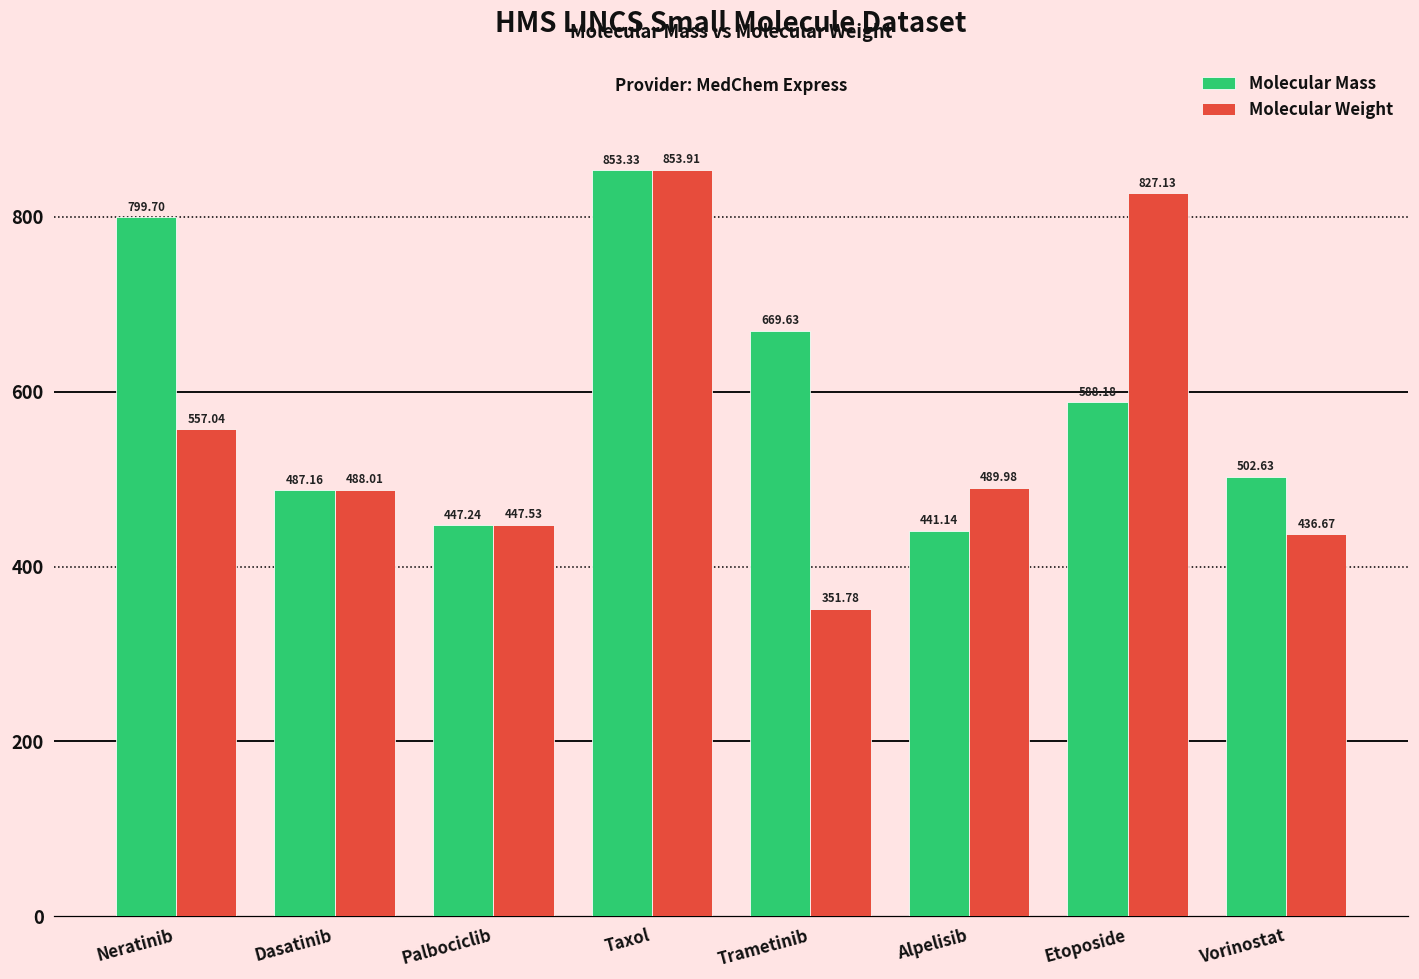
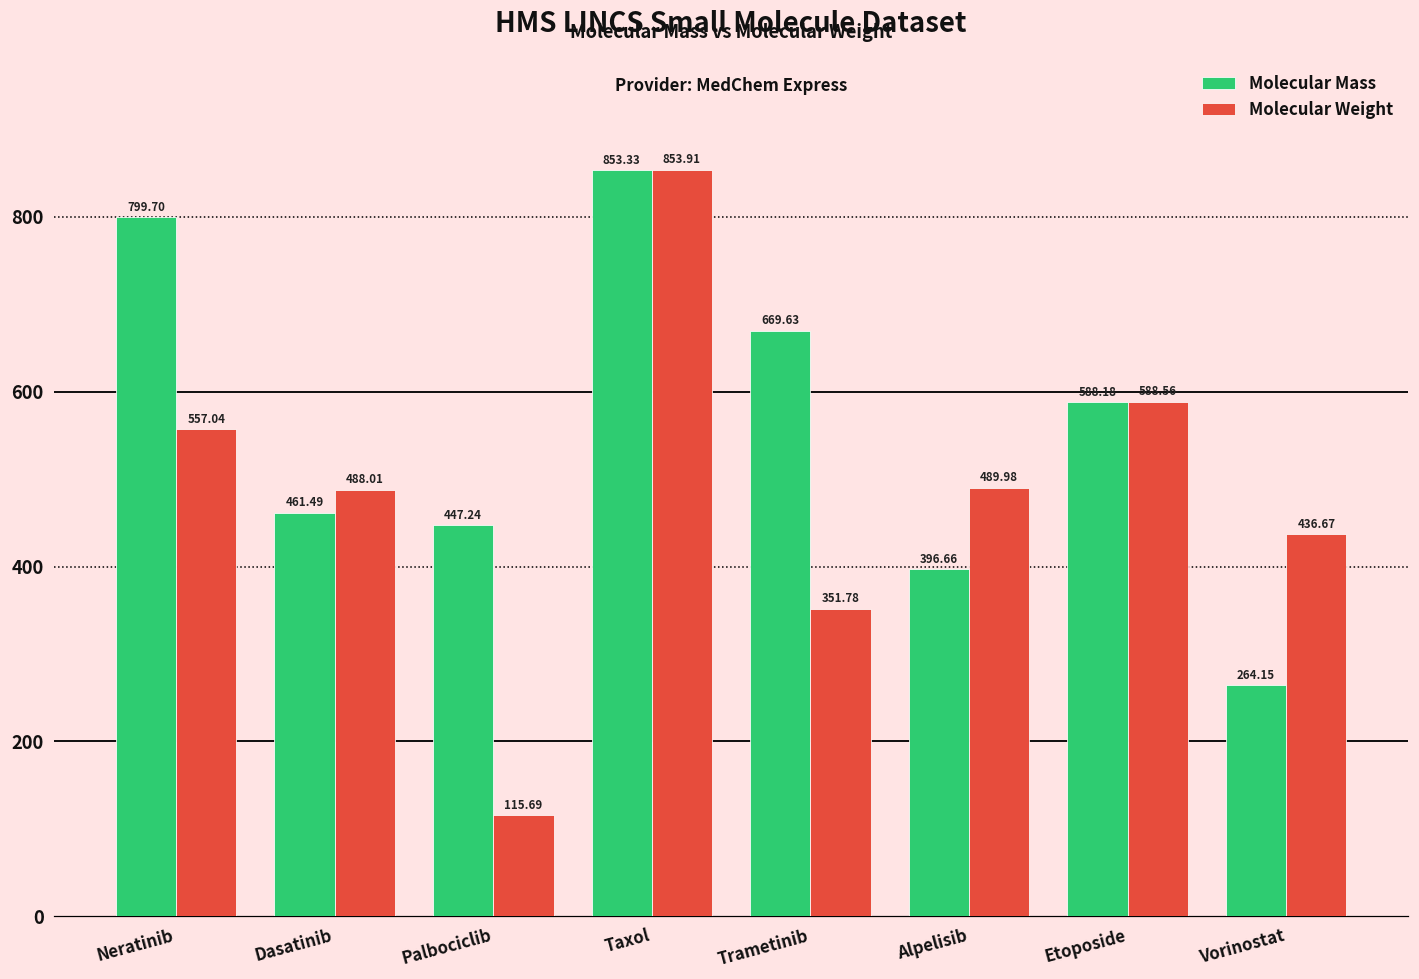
Molecular Mass, Dasatinib: 487.16 -> 461.49
Molecular Weight, Palbociclib: 447.53 -> 115.69
Molecular Mass, Alpelisib: 441.14 -> 396.66
Molecular Weight, Etoposide: 827.13 -> 588.56
Molecular Mass, Vorinostat: 502.63 -> 264.15
